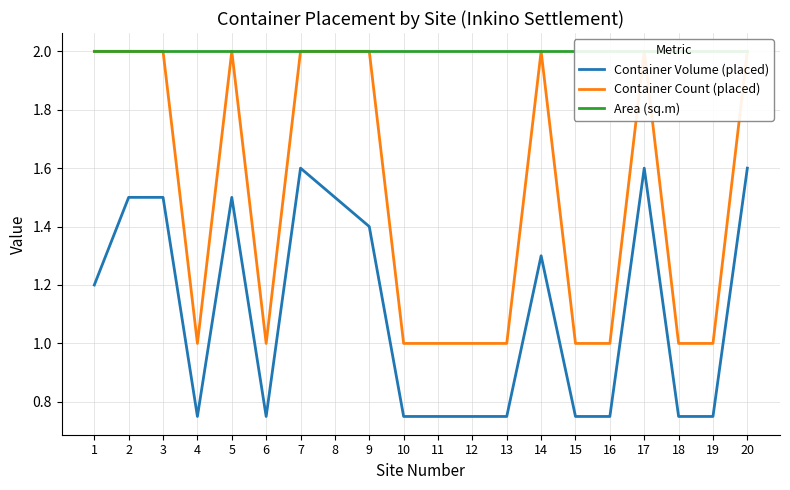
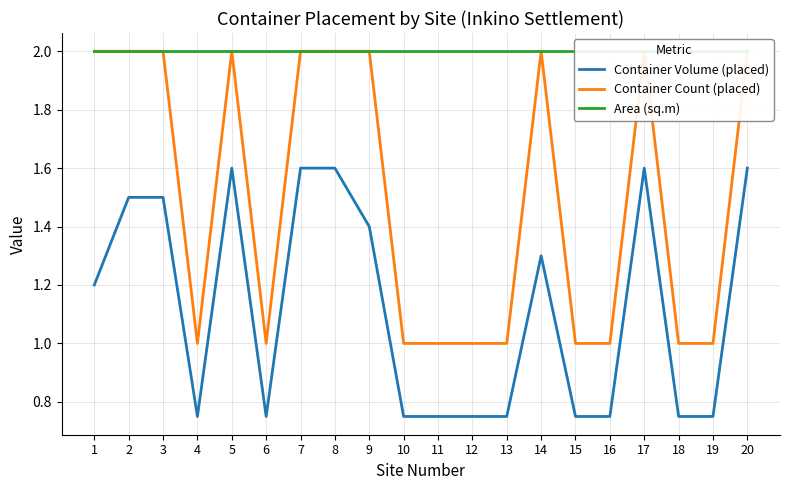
Container Volume (placed), 5: 1.5 -> 1.6
Container Volume (placed), 8: 1.5 -> 1.6
